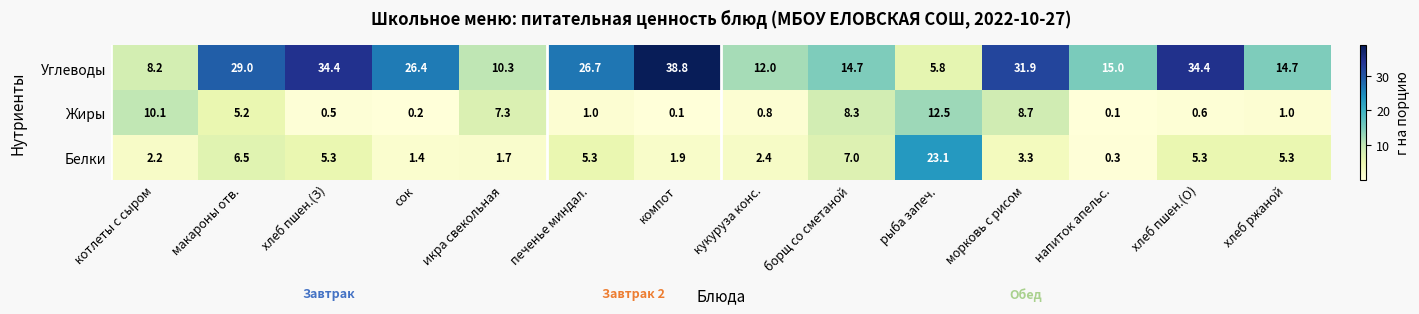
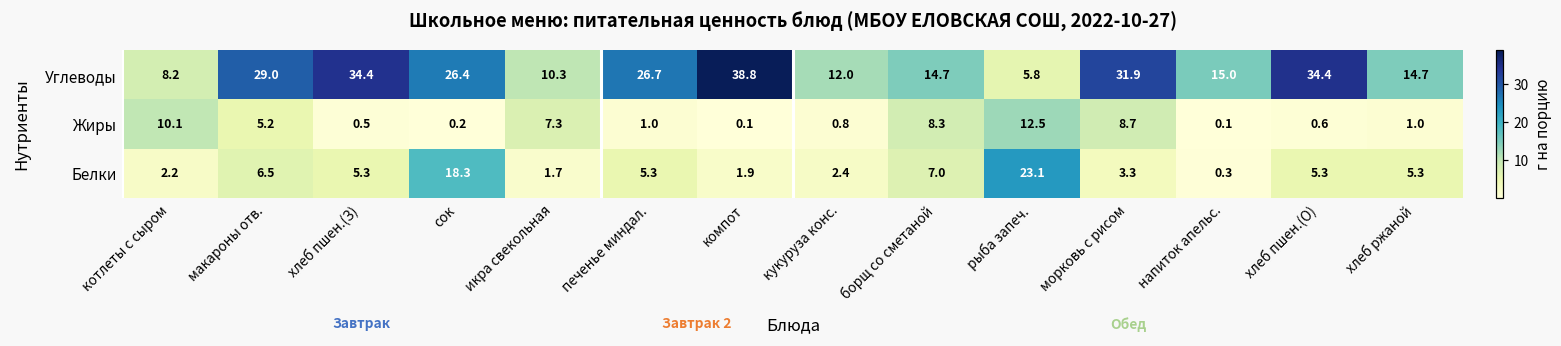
Белки, сок: 1.4 -> 18.3
